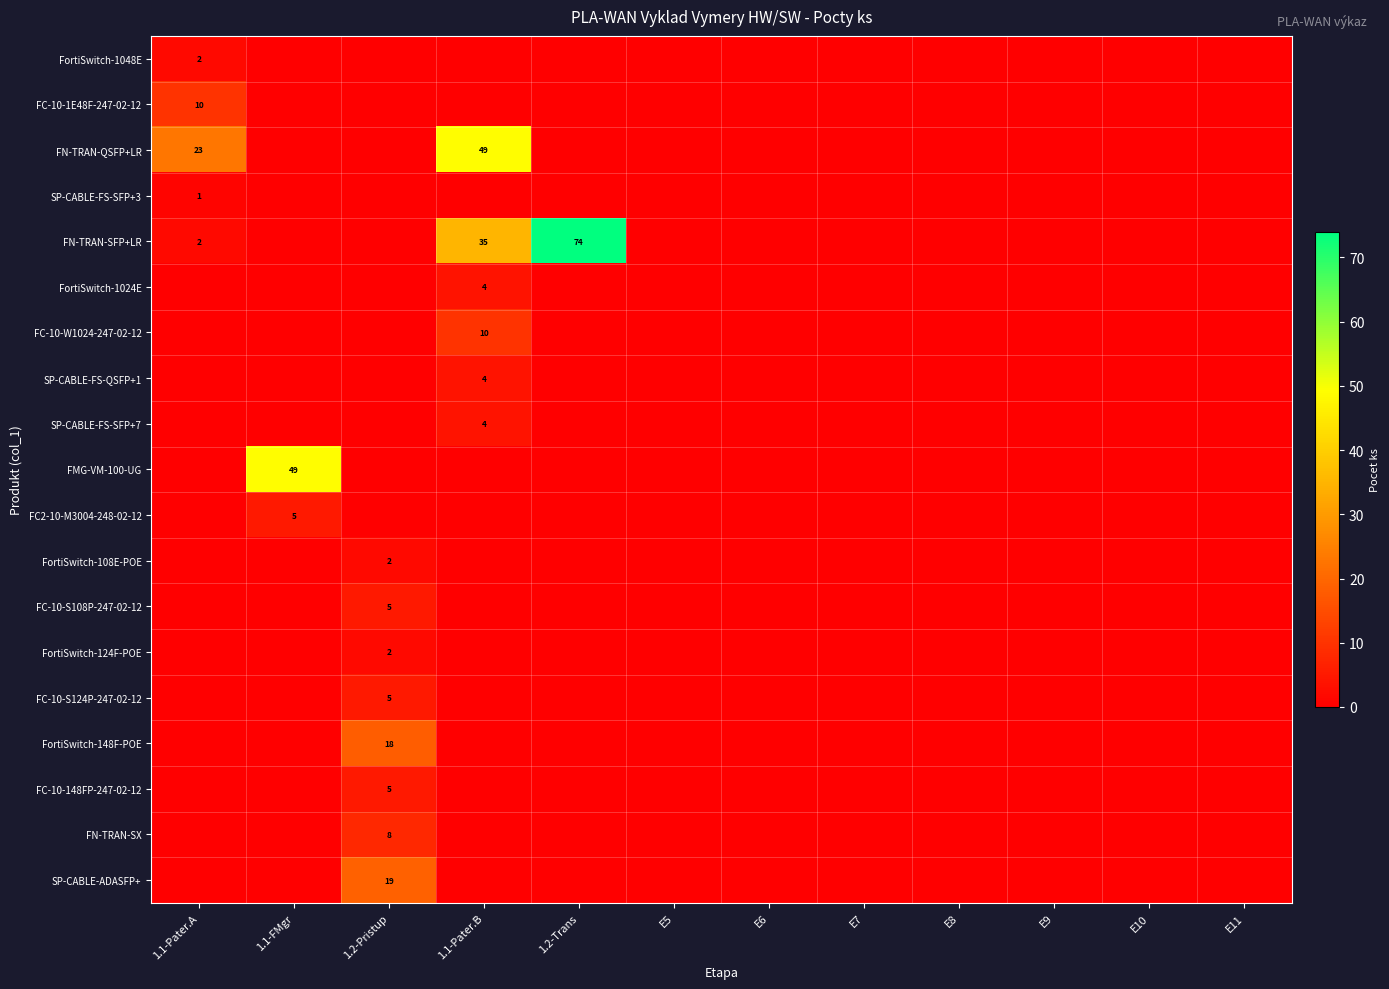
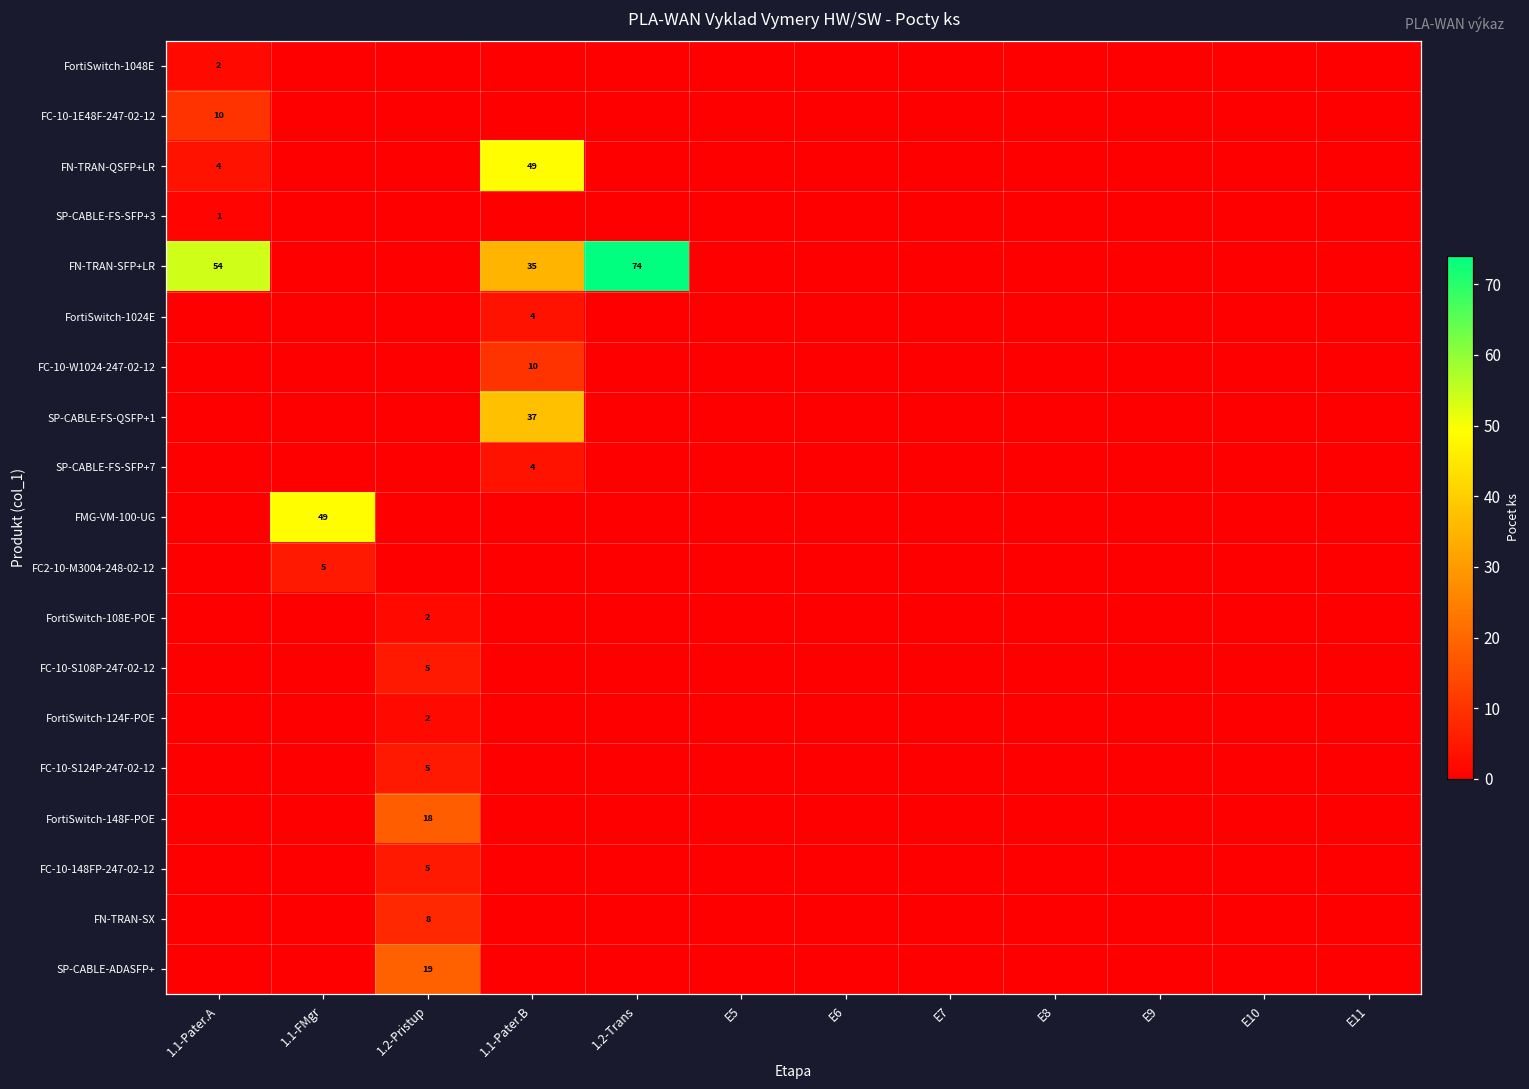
FN-TRAN-QSFP+LR, 1.1-Pater.A: 23 -> 4
FN-TRAN-SFP+LR, 1.1-Pater.A: 2 -> 54
SP-CABLE-FS-QSFP+1, 1.1-Pater.B: 4 -> 37
